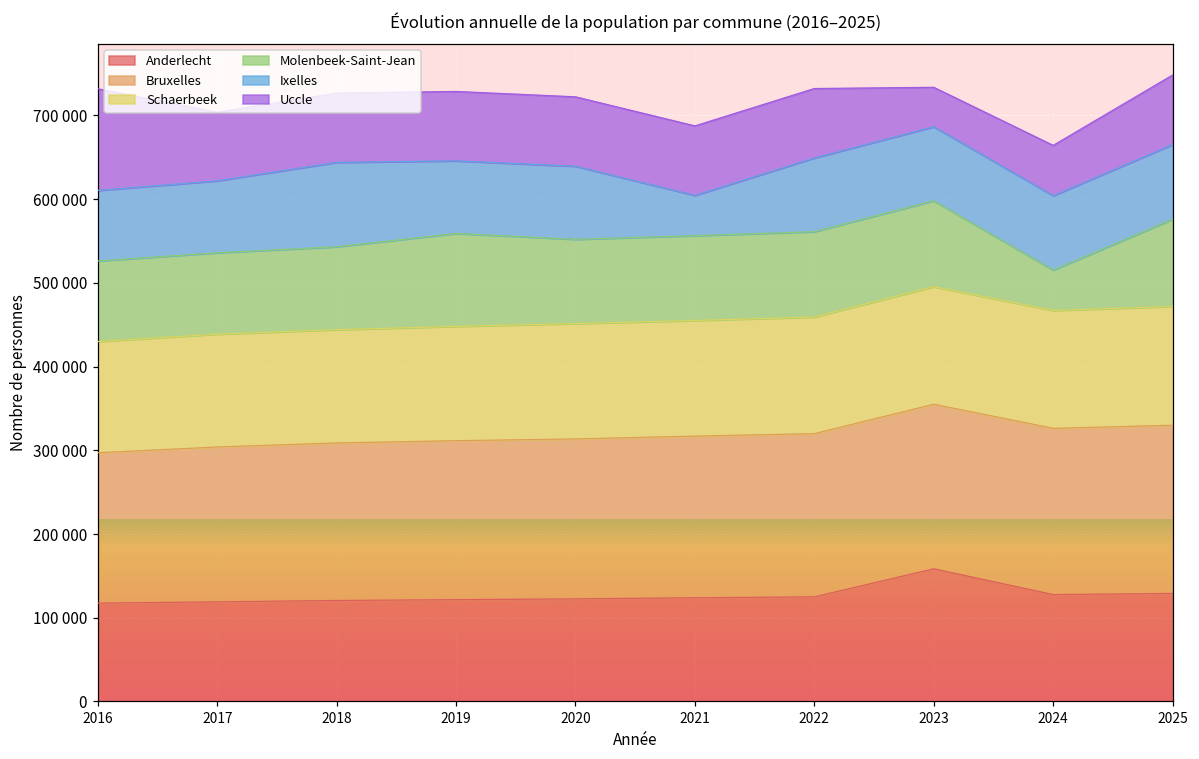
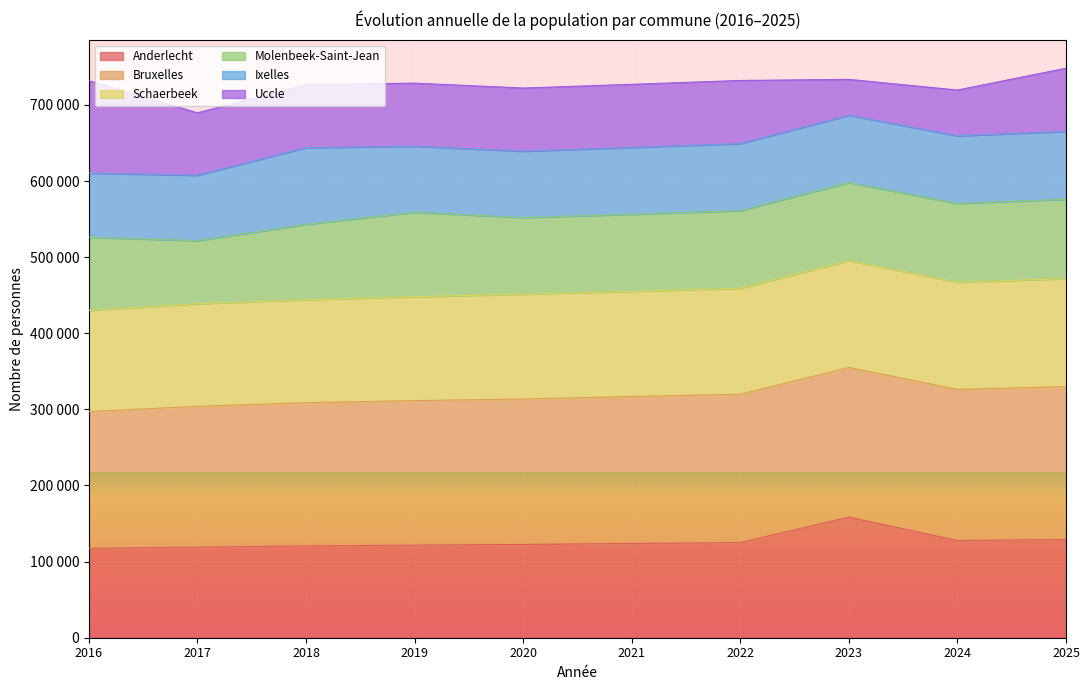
Molenbeek-Saint-Jean, 2017: 100000 -> 80000
Ixelles, 2021: 50000 -> 90000
Molenbeek-Saint-Jean, 2024: 50000 -> 100000
